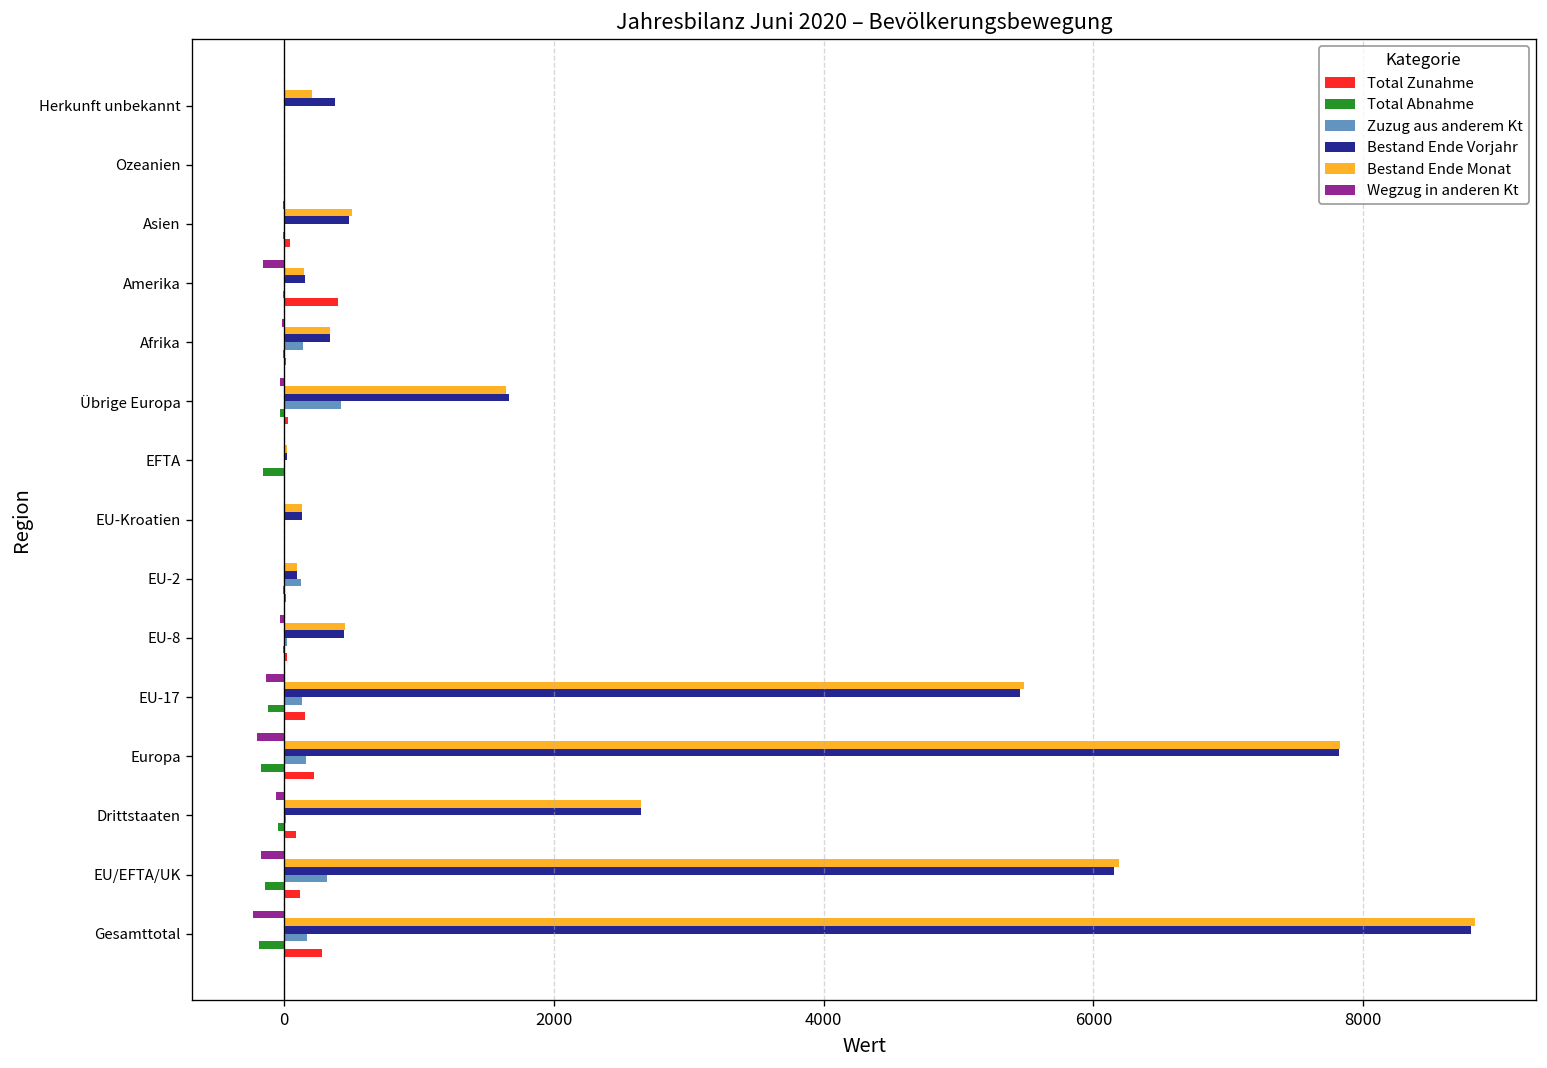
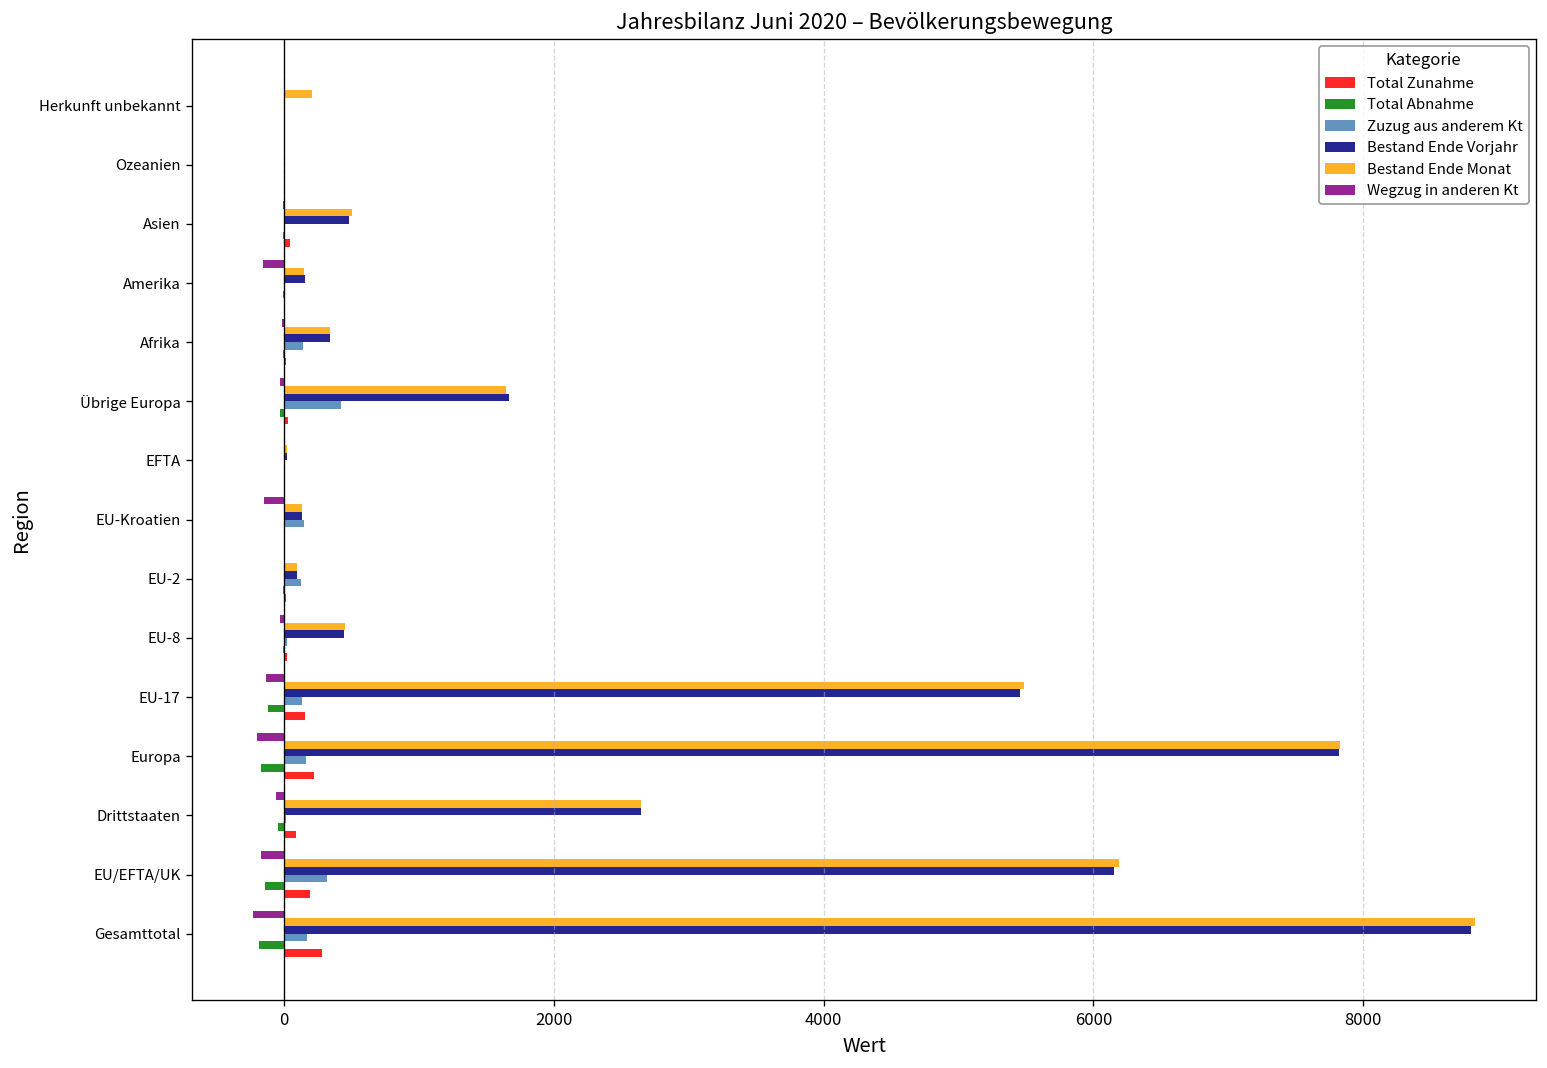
Bestand Ende Vorjahr, Herkunft unbekannt: 380 -> 0
Total Zunahme, Amerika: 400 -> 10
Total Abnahme, EFTA: -160 -> 0
Wegzug in anderen Kt, EU-Kroatien: 0 -> -150
Zuzug aus anderem Kt, EU-Kroatien: 0 -> 150
Total Zunahme, EU/EFTA/UK: 120 -> 190
